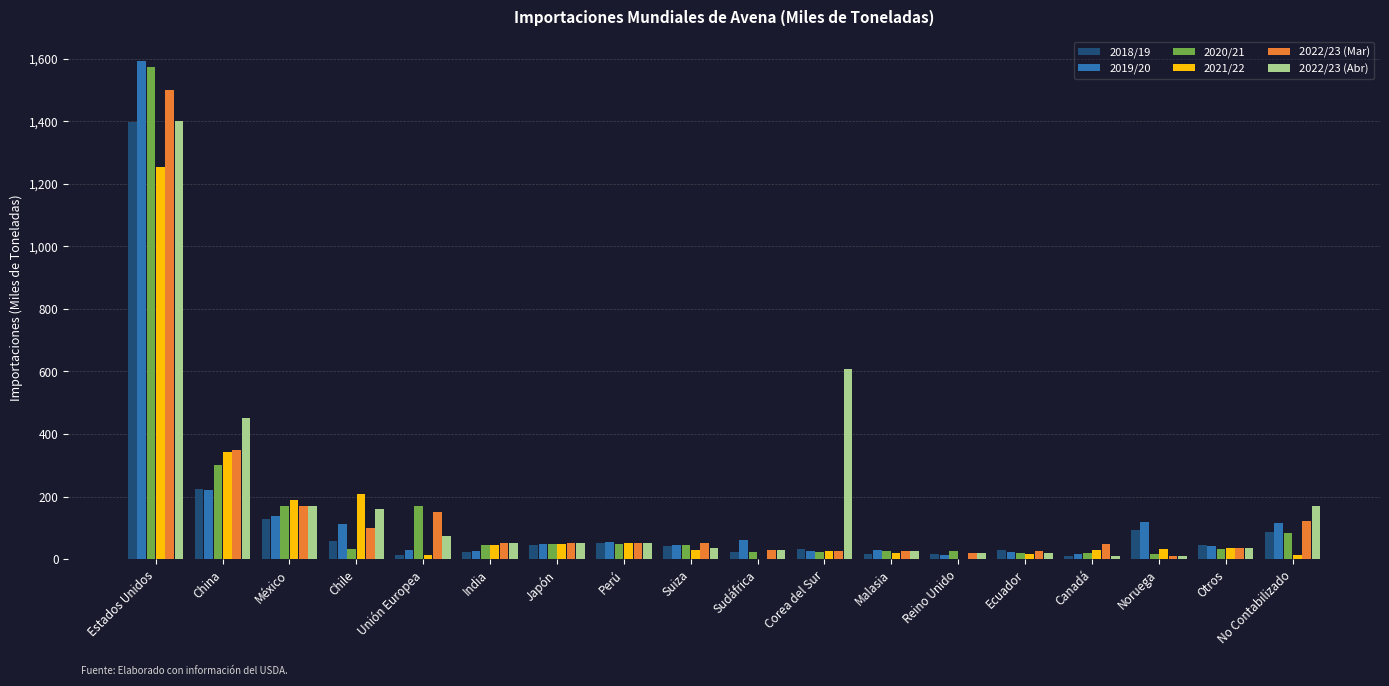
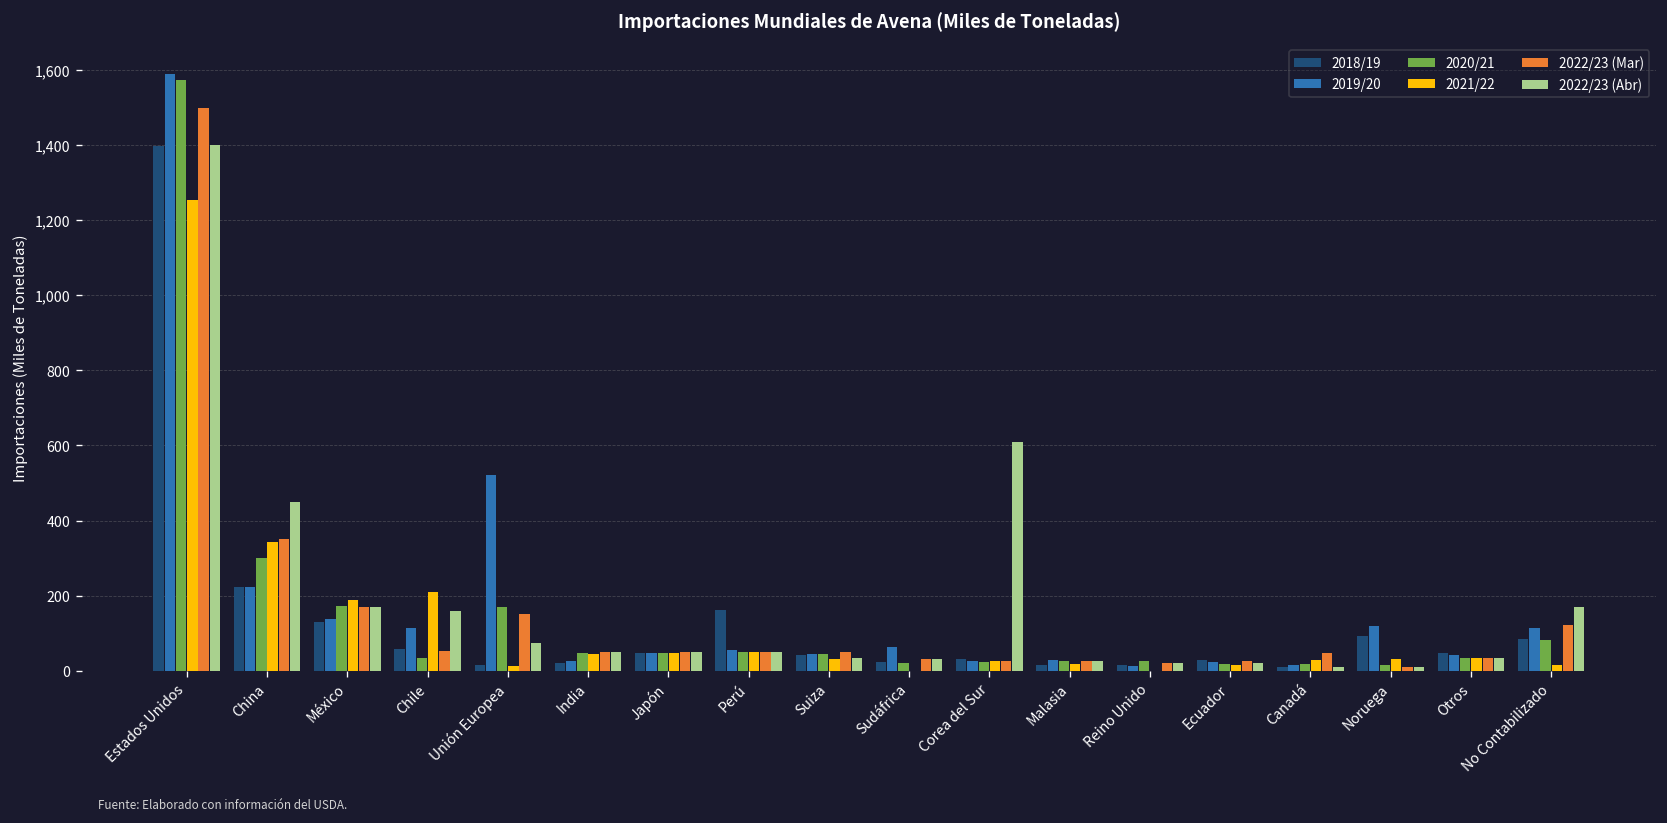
2022/23 (Mar), Chile: 100 -> 50
2019/20, Unión Europea: 30 -> 520
2018/19, Perú: 50 -> 160
